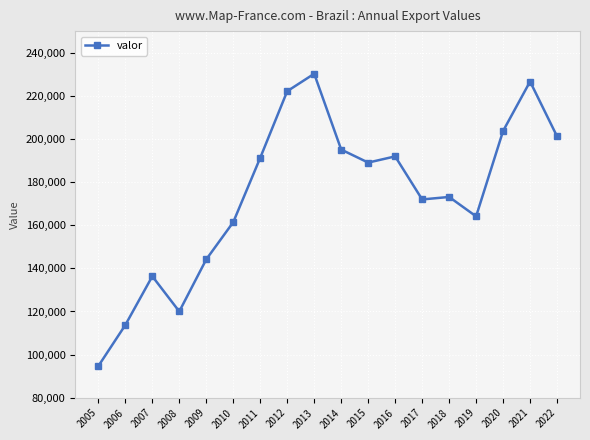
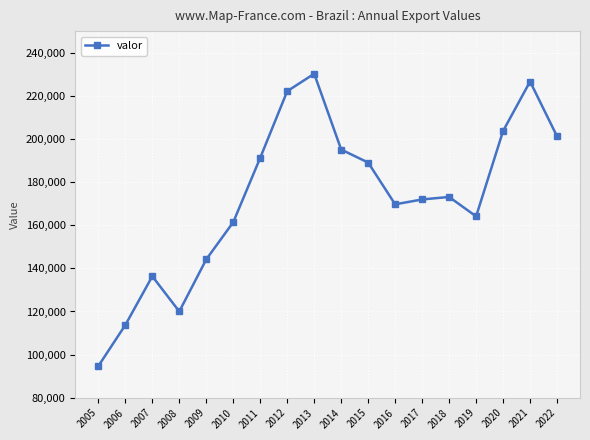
2016: 192,000 -> 170,000
